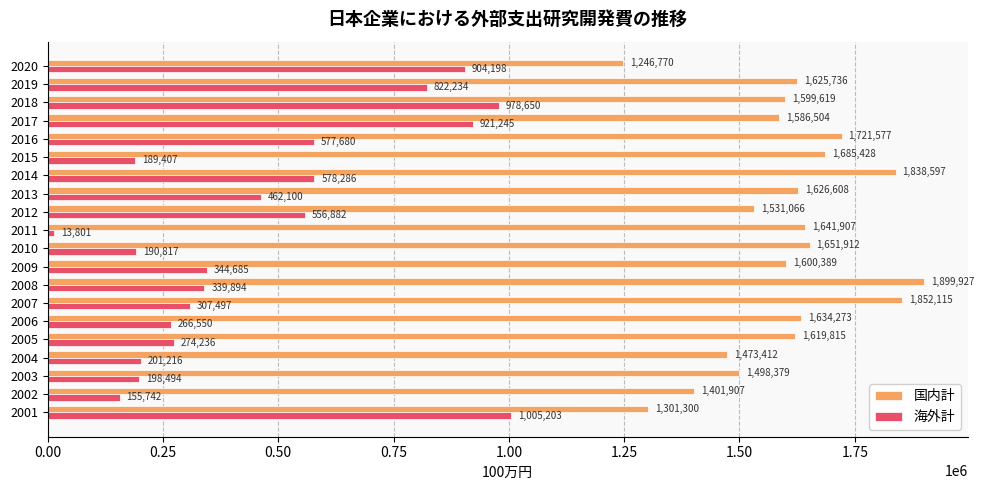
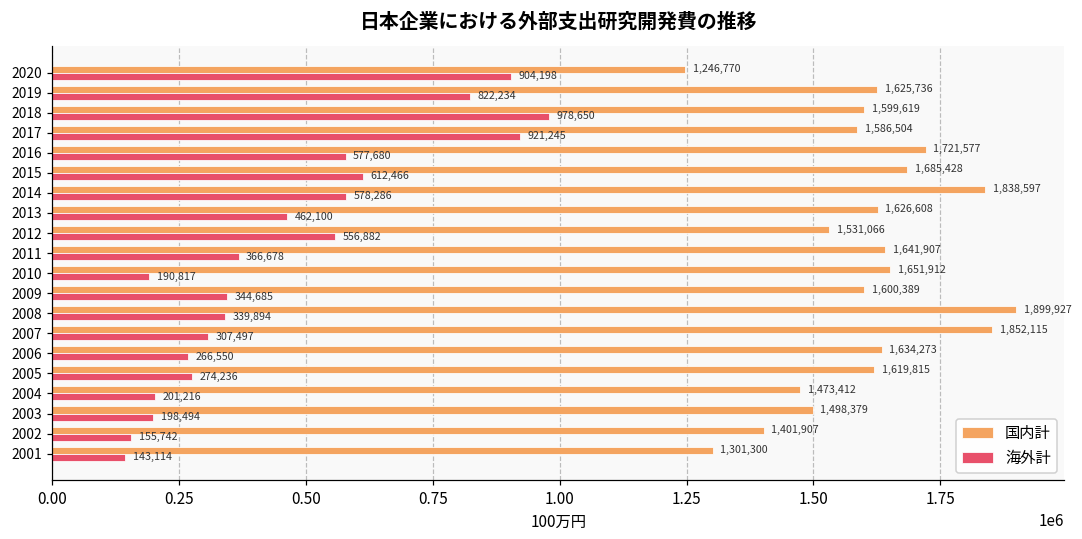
海外計, 2015: 189,407 -> 612,466
海外計, 2011: 13,801 -> 366,678
海外計, 2001: 1,005,203 -> 143,114
